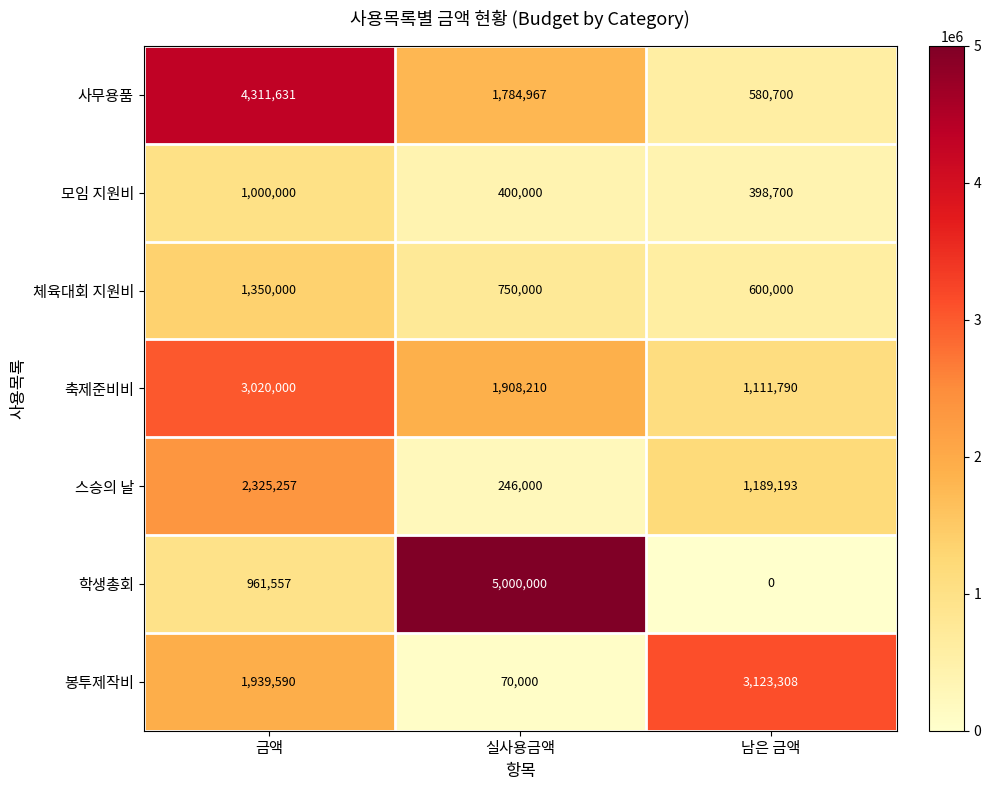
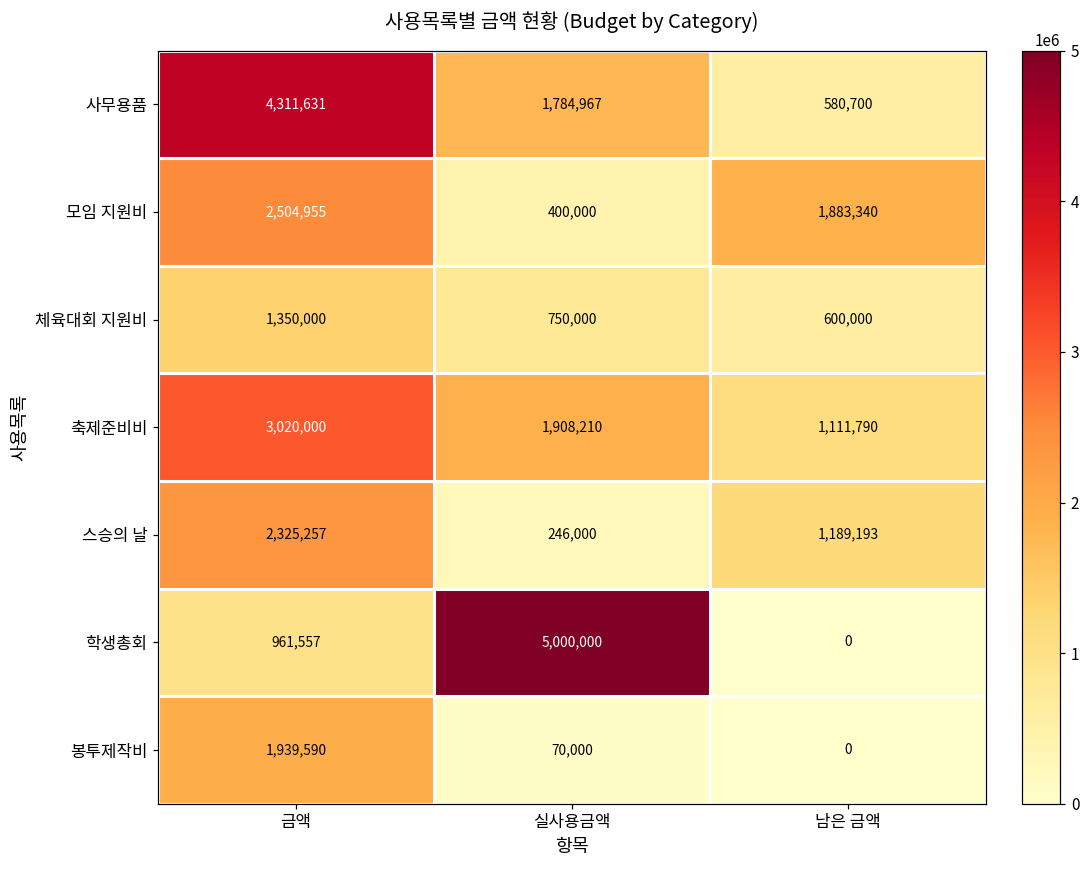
모임 지원비, 금액: 1,000,000 -> 2,504,955
모임 지원비, 남은 금액: 398,700 -> 1,883,340
봉투제작비, 남은 금액: 3,123,308 -> 0
